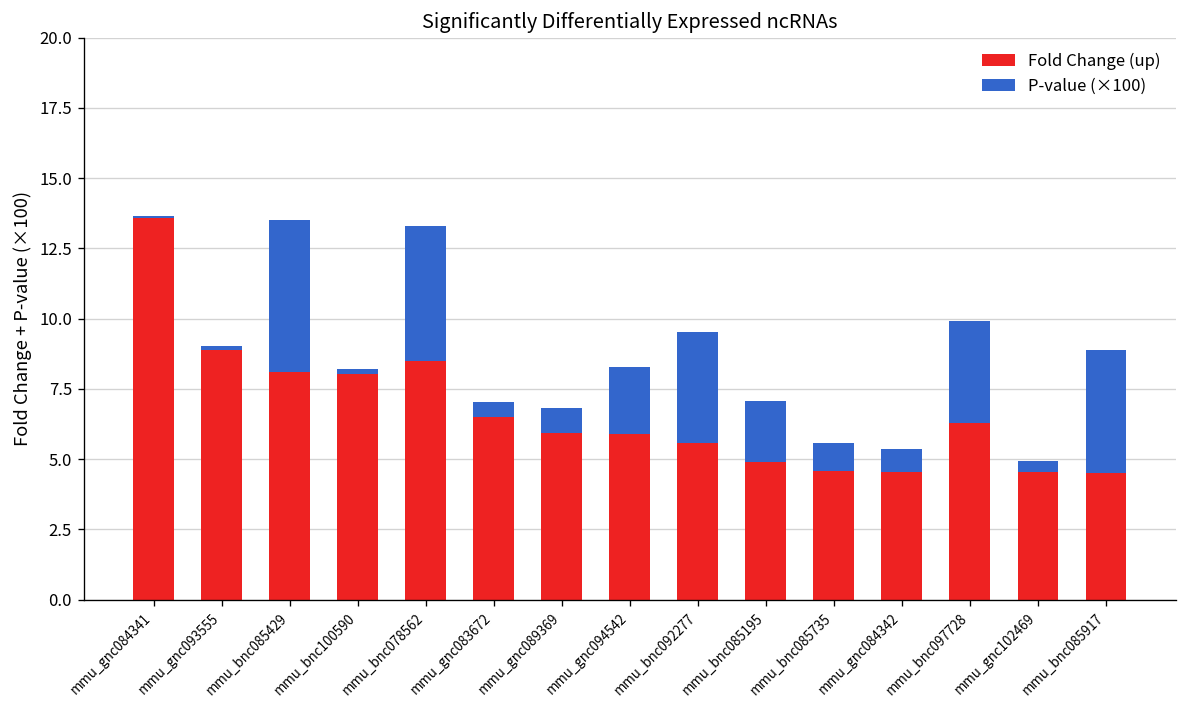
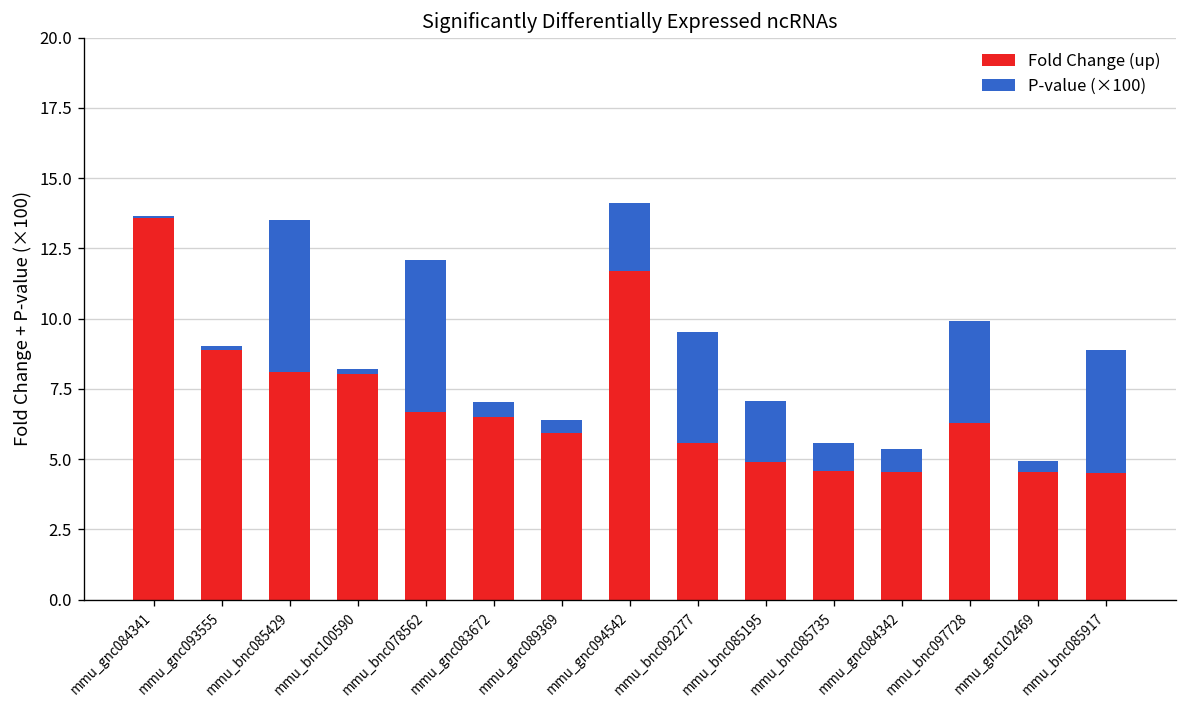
Fold Change (up), mmu_bnc078562: 8.5 -> 6.7
P-value (×100), mmu_bnc078562: 4.8 -> 5.4
P-value (×100), mmu_gnc089369: 0.9 -> 0.5
Fold Change (up), mmu_gnc094542: 5.9 -> 11.7
